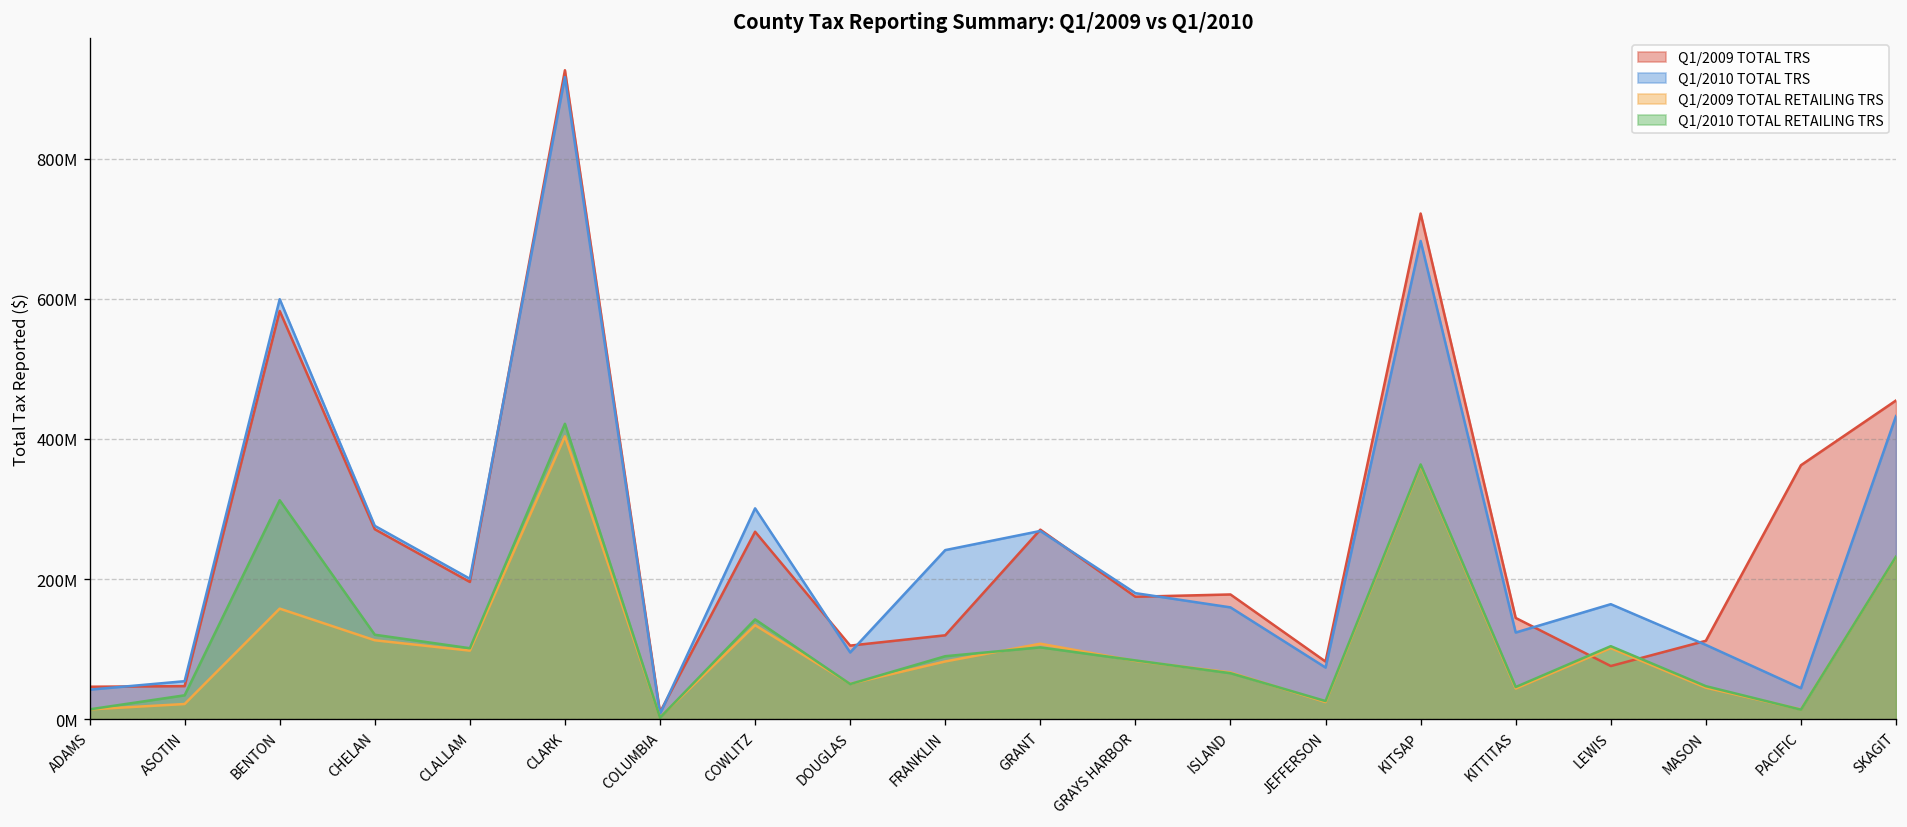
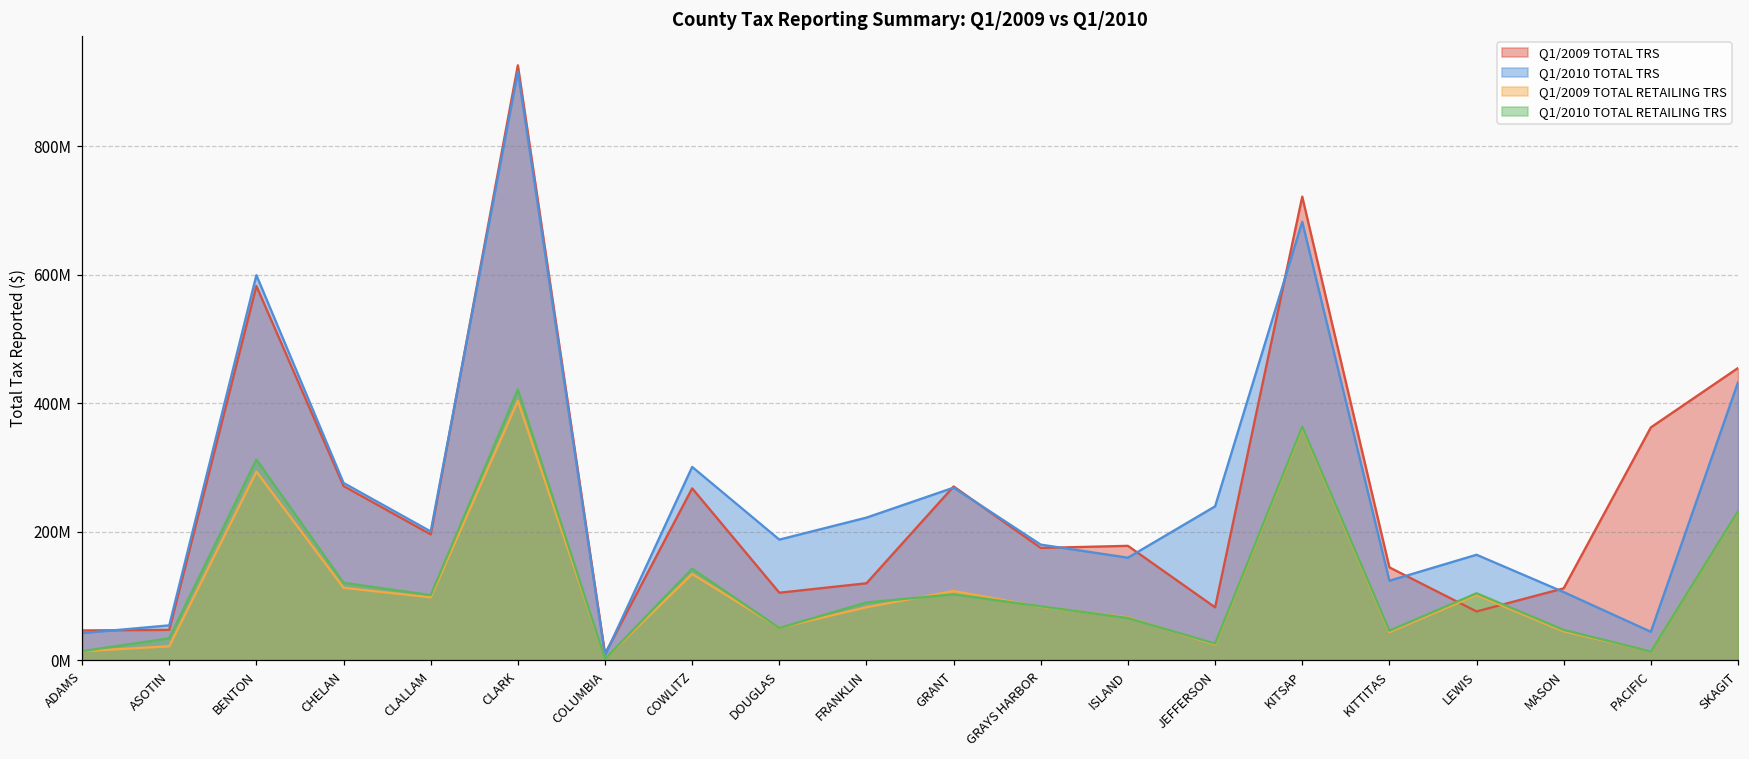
Q1/2009 TOTAL RETAILING TRS, BENTON: 160000000 -> 290000000
Q1/2010 TOTAL TRS, DOUGLAS: 100000000 -> 190000000
Q1/2010 TOTAL TRS, FRANKLIN: 240000000 -> 220000000
Q1/2010 TOTAL TRS, JEFFERSON: 70000000 -> 240000000
